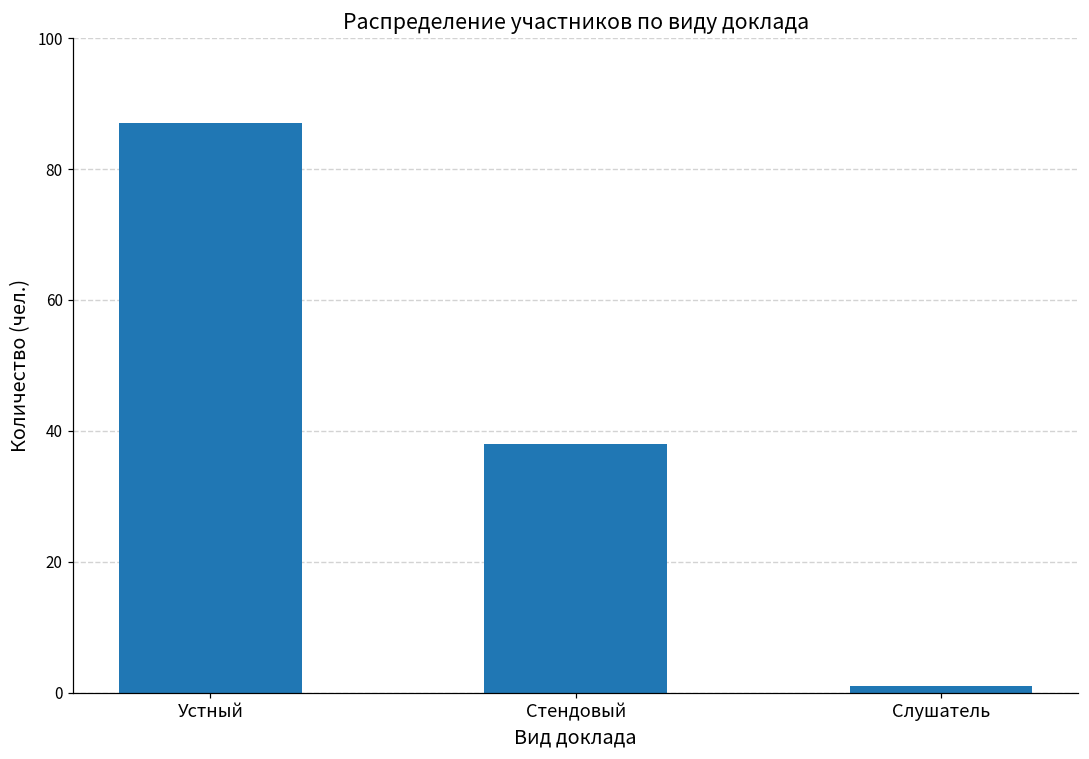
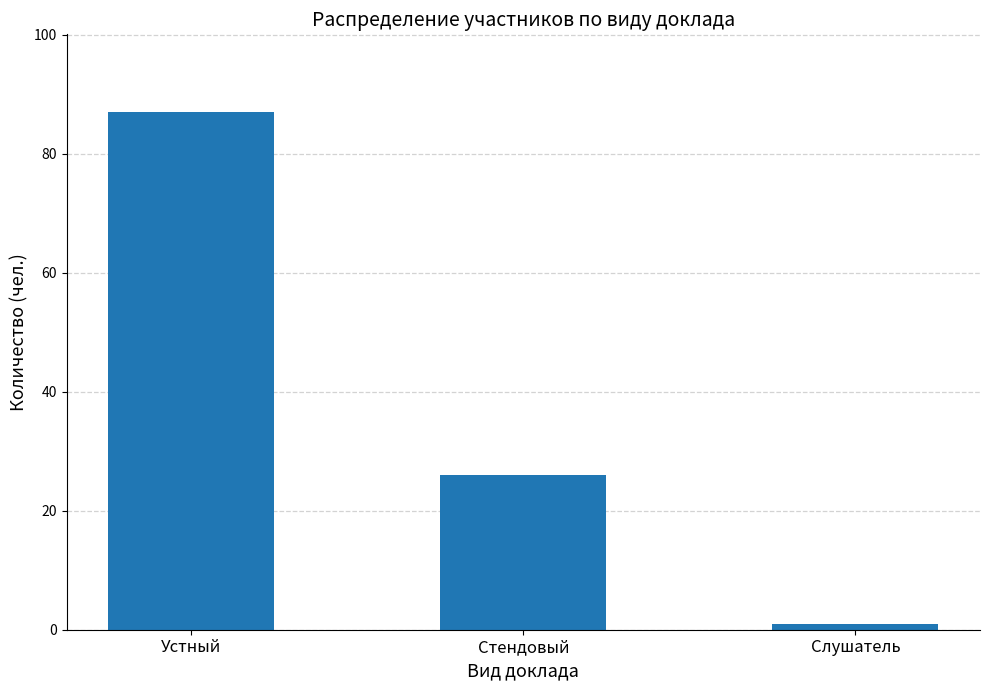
Стендовый: 38 -> 26
